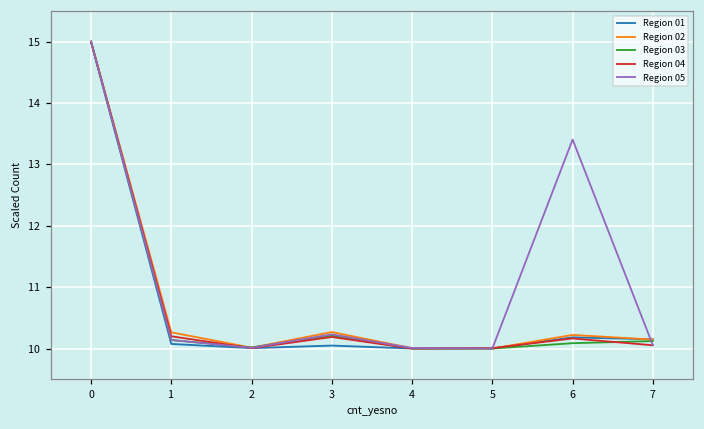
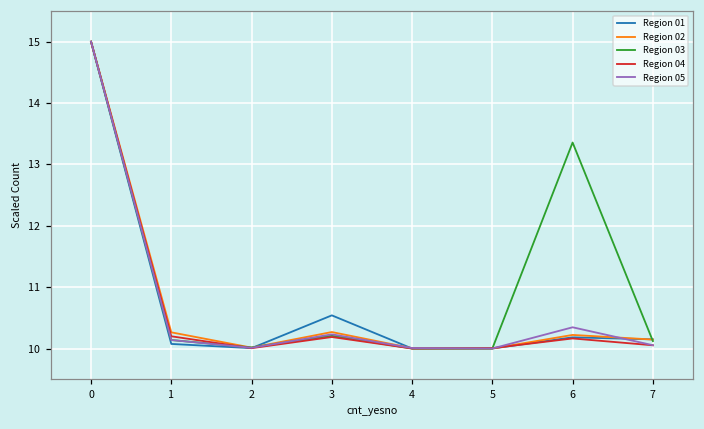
Region 01, 3: 10.0 -> 10.5
Region 03, 6: 10.1 -> 13.4
Region 05, 6: 13.4 -> 10.3
